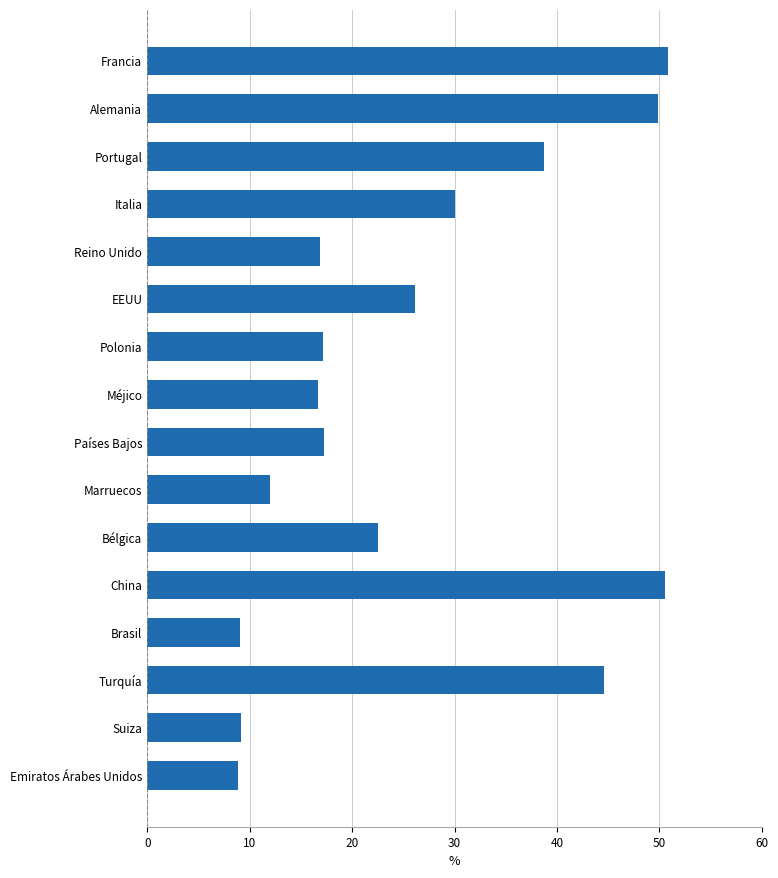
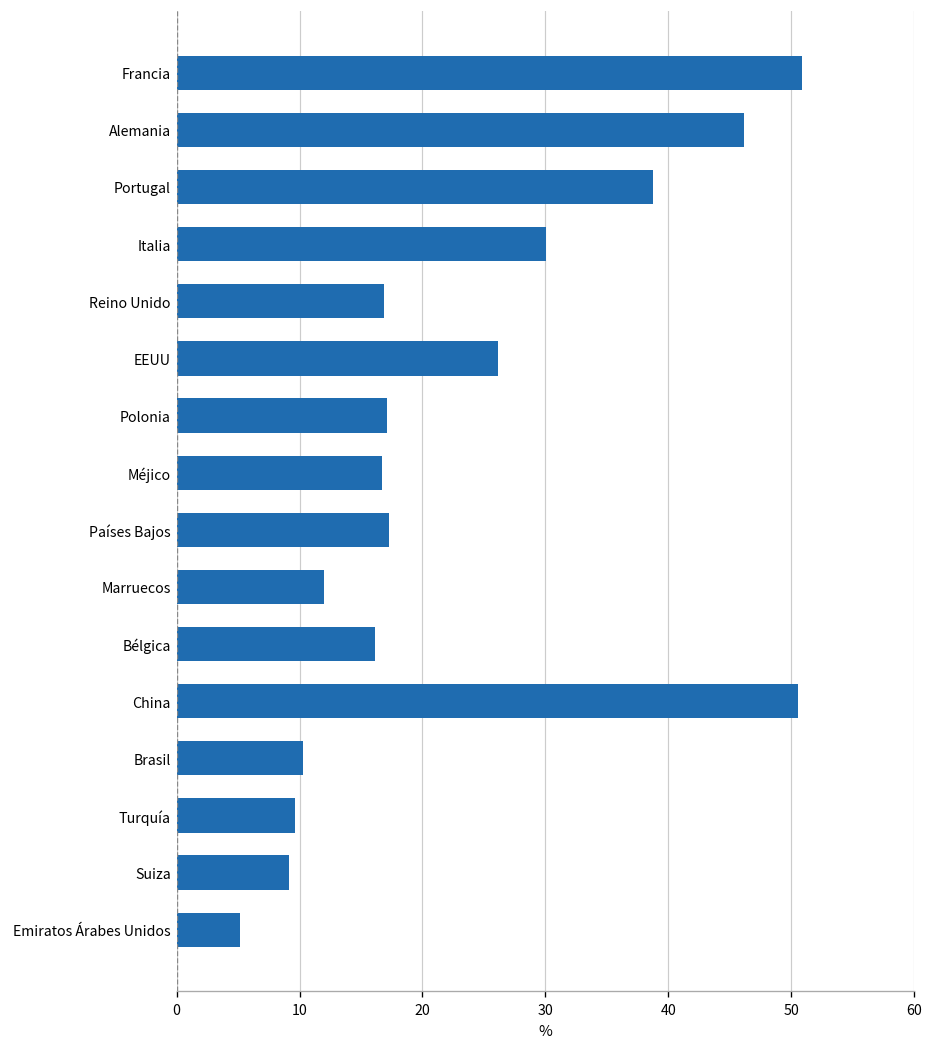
Alemania: 49.9 -> 46.1
Bélgica: 22.6 -> 16.1
Brasil: 9.0 -> 10.3
Turquía: 44.6 -> 9.7
Emiratos Árabes Unidos: 8.9 -> 5.1
